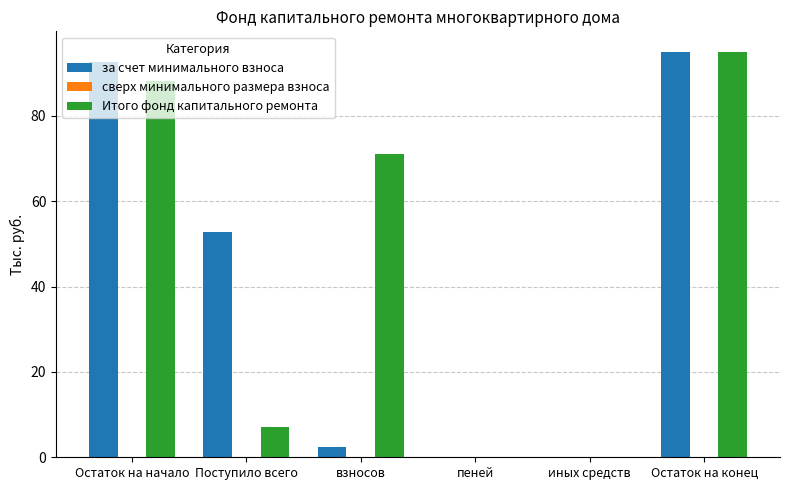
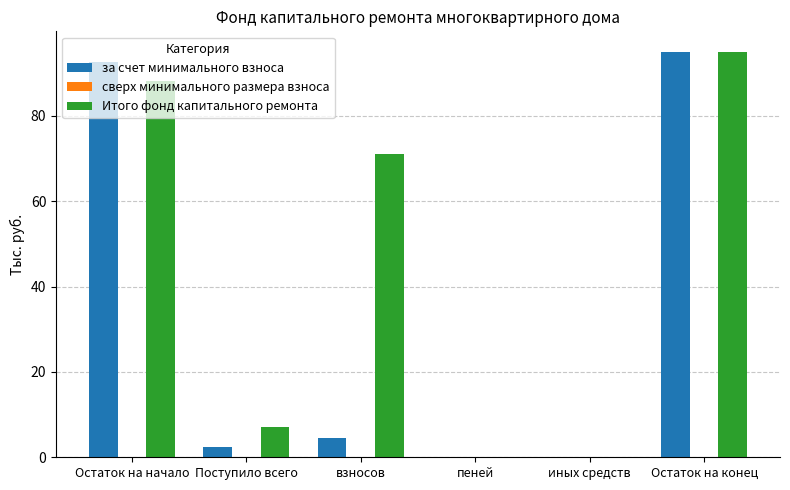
за счет минимального взноса, Поступило всего: 53 -> 2
за счет минимального взноса, взносов: 2 -> 5
